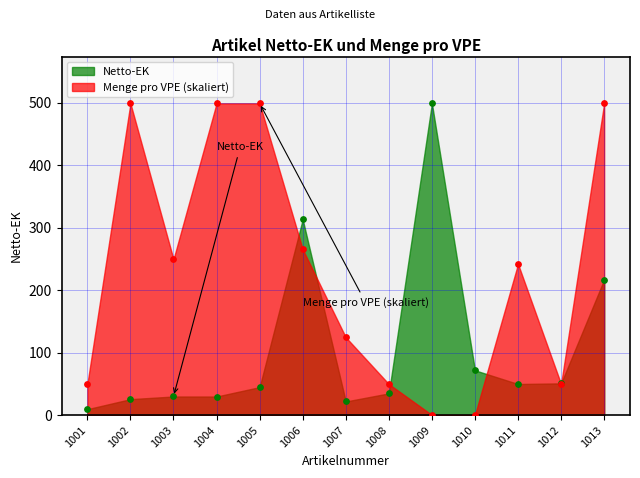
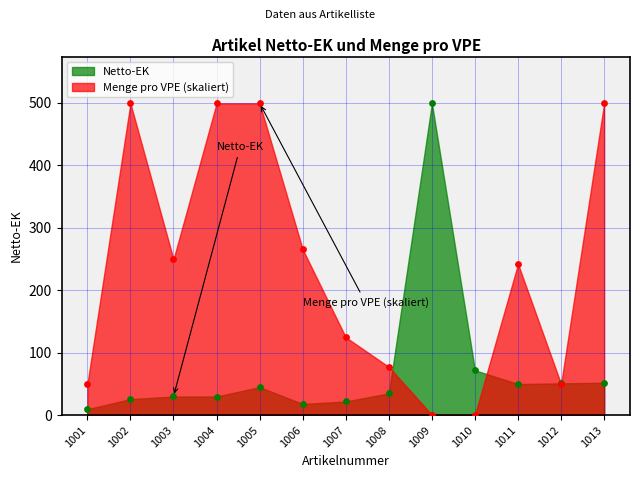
Netto-EK, 1006: 310 -> 20
Menge pro VPE (skaliert), 1008: 50 -> 80
Netto-EK, 1013: 220 -> 50
